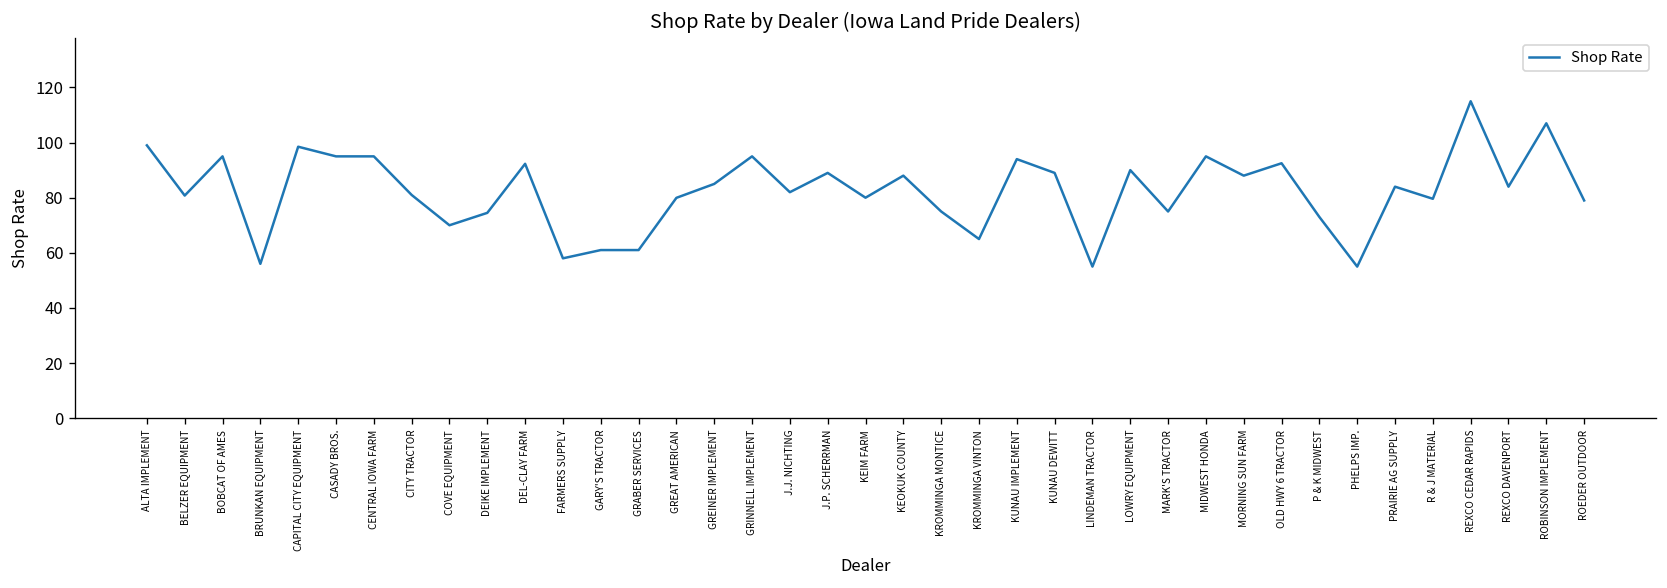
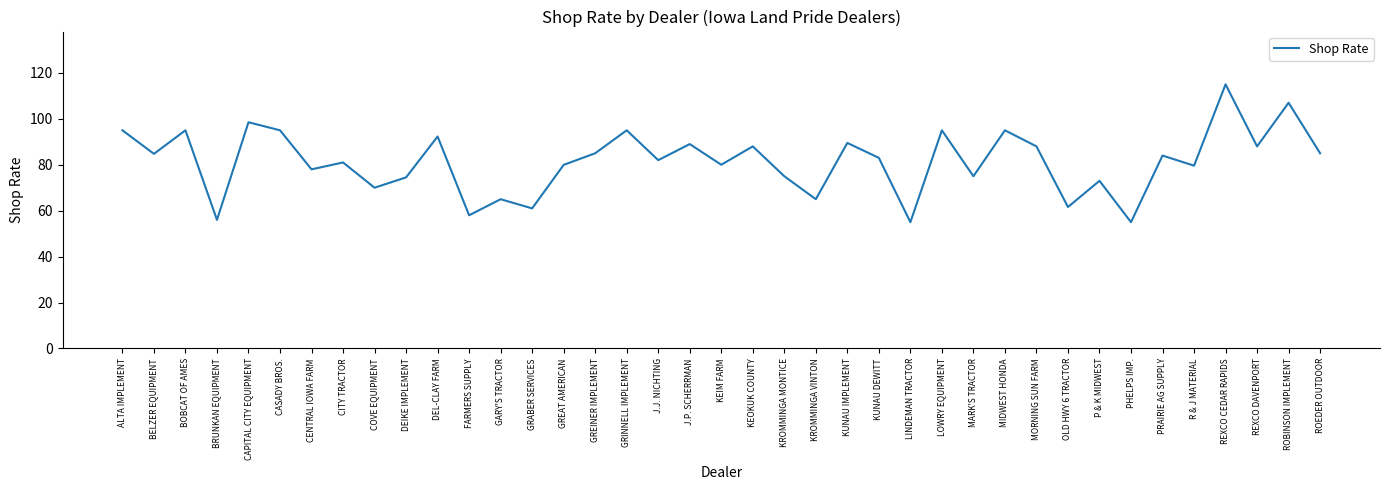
ALTA IMPLEMENT: 99 -> 95
BELZER EQUIPMENT: 81 -> 85
CENTRAL IOWA FARM: 95 -> 78
GARY'S TRACTOR: 61 -> 65
KUNAU IMPLEMENT: 94 -> 90
KUNAU DEWITT: 89 -> 83
LOWRY EQUIPMENT: 90 -> 95
OLD HWY 6 TRACTOR: 93 -> 62
REXCO DAVENPORT: 84 -> 88
ROEDER OUTDOOR: 79 -> 85
